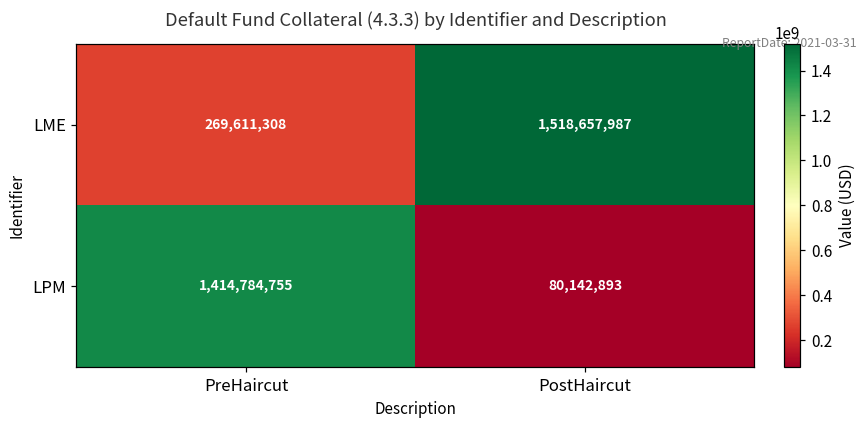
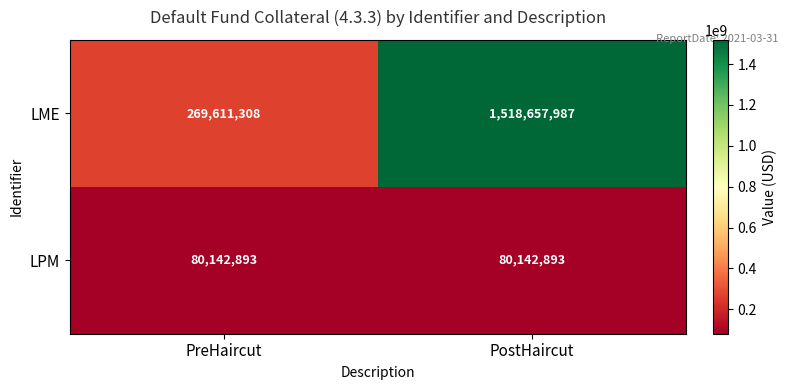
LPM, PreHaircut: 1,414,784,755 -> 80,142,893
